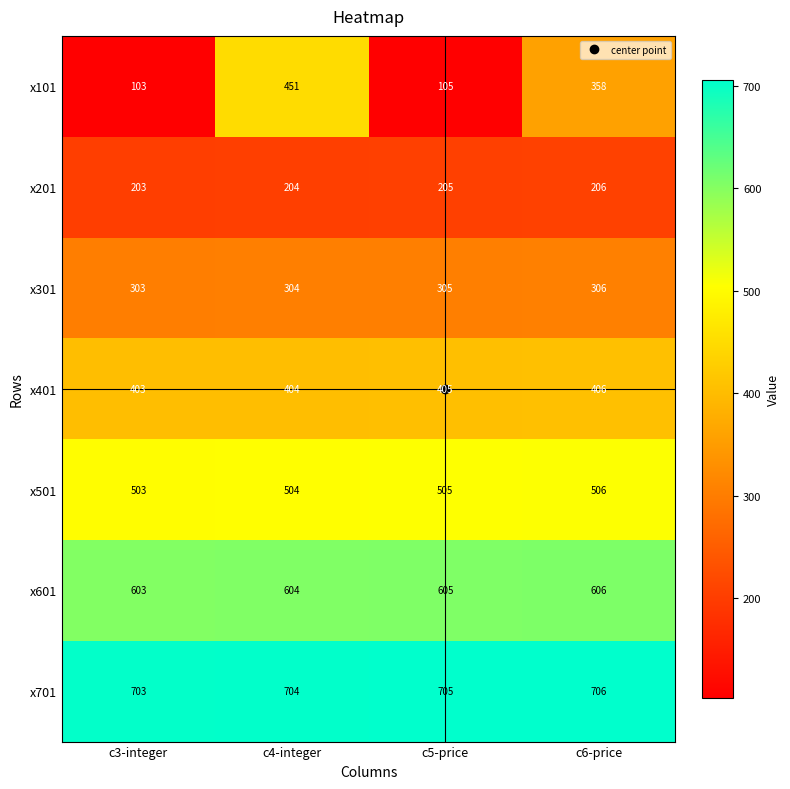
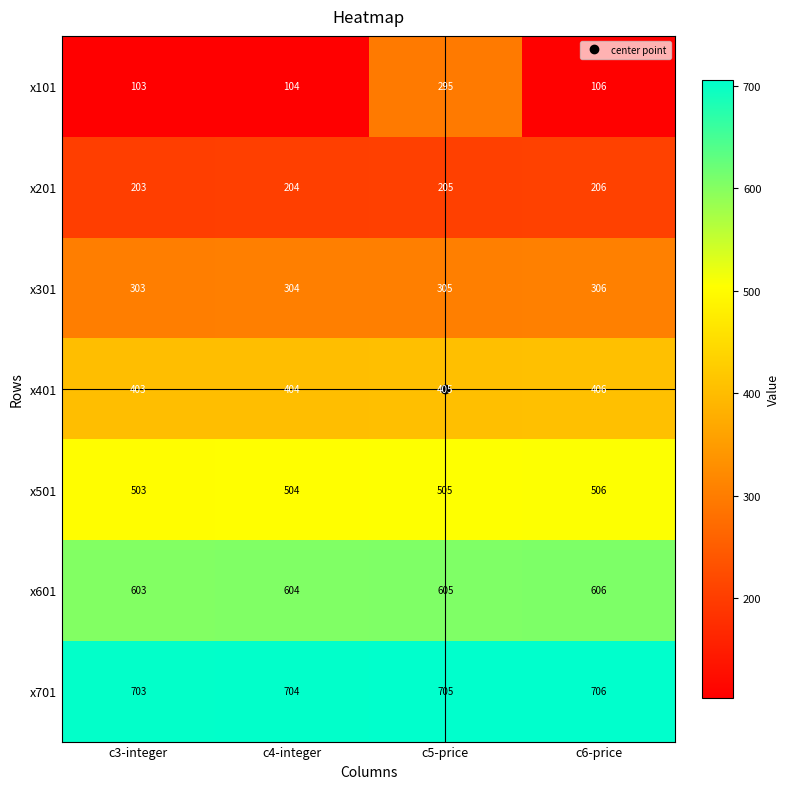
x101, c4-integer: 451 -> 104
x101, c5-price: 105 -> 295
x101, c6-price: 358 -> 106
